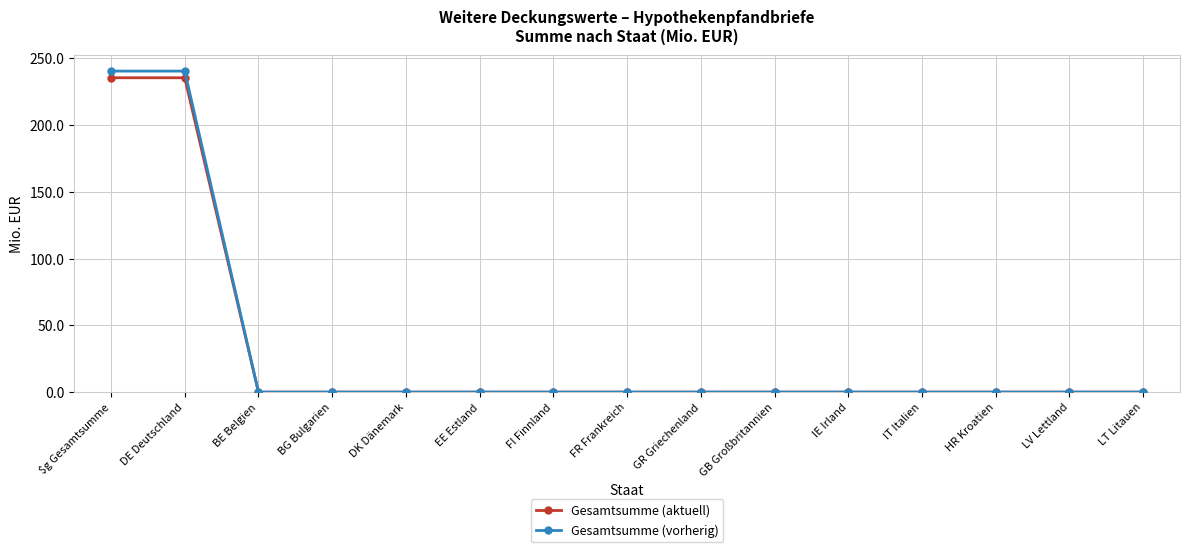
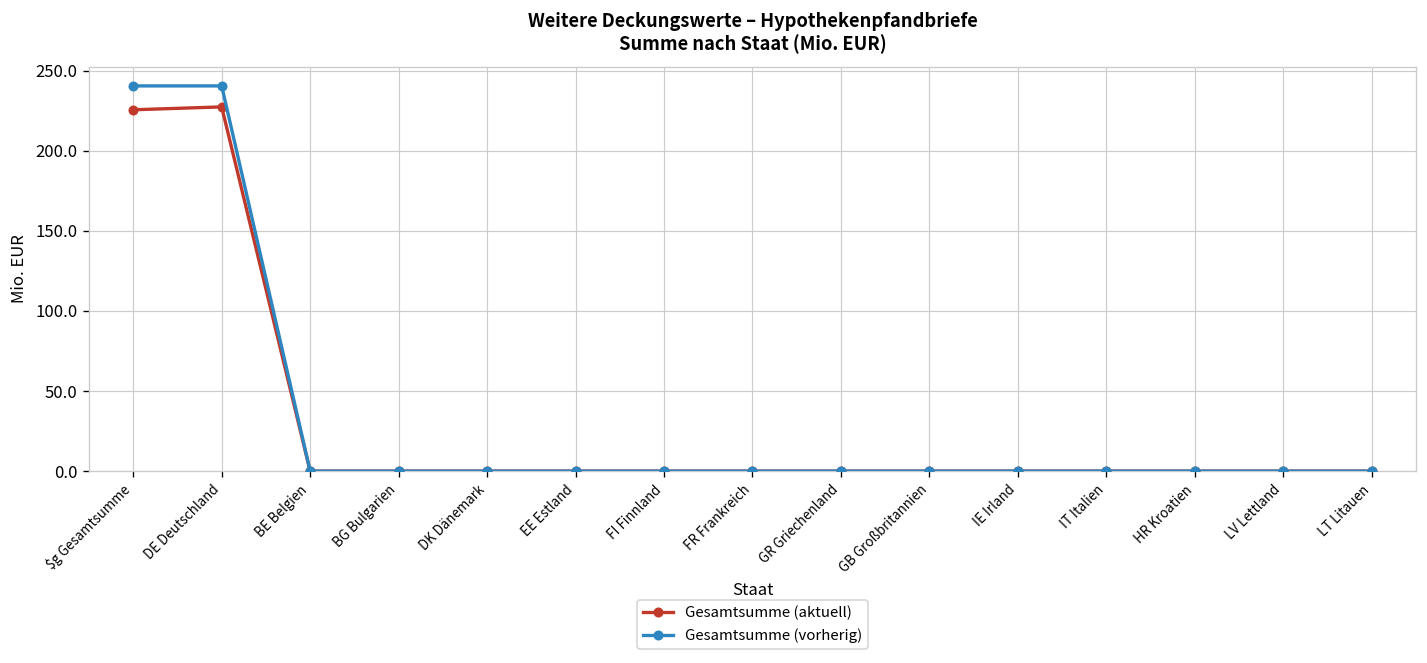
Gesamtsumme (aktuell), $g Gesamtsumme: 236 -> 226
Gesamtsumme (aktuell), DE Deutschland: 236 -> 227
